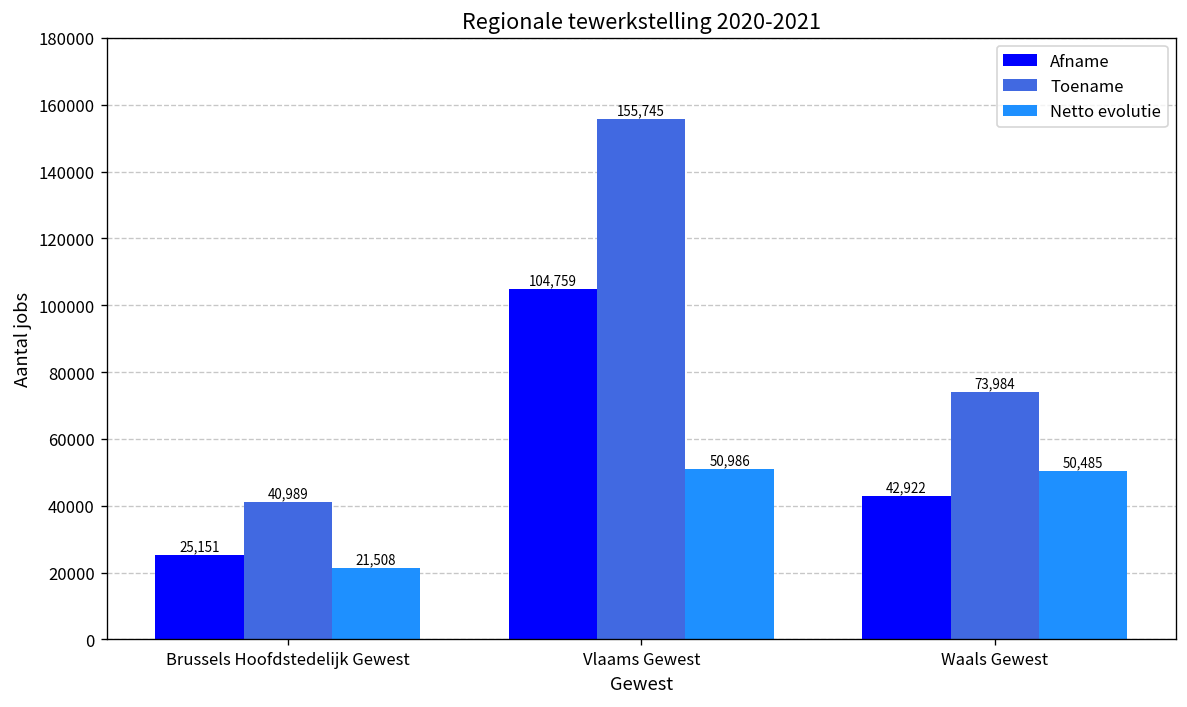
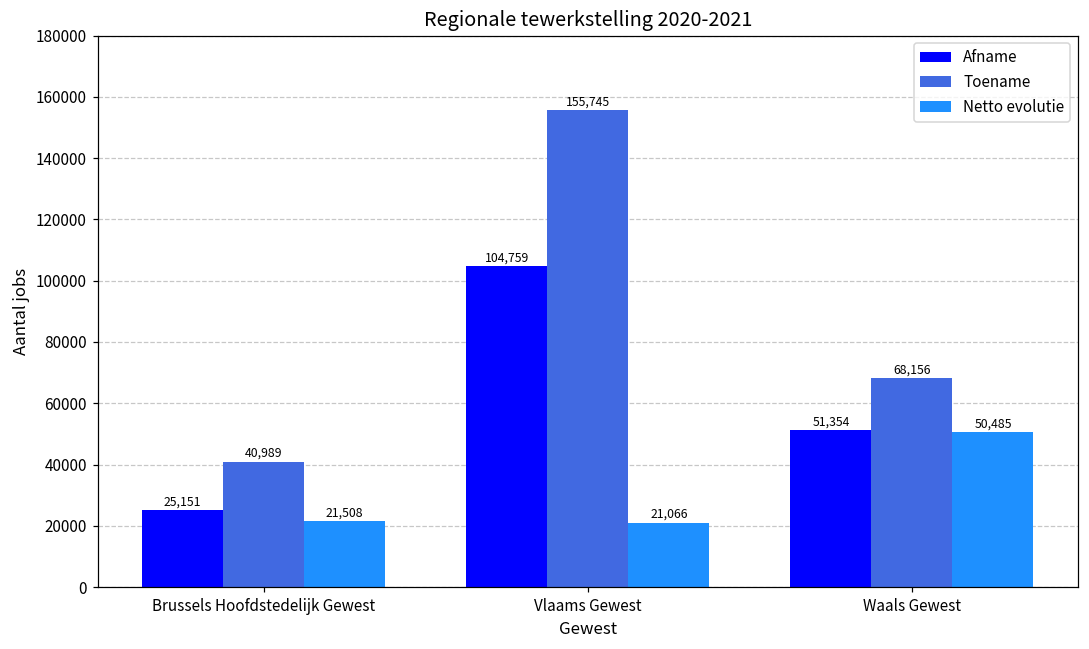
Netto evolutie, Vlaams Gewest: 50,986 -> 21,066
Afname, Waals Gewest: 42,922 -> 51,354
Toename, Waals Gewest: 73,984 -> 68,156
